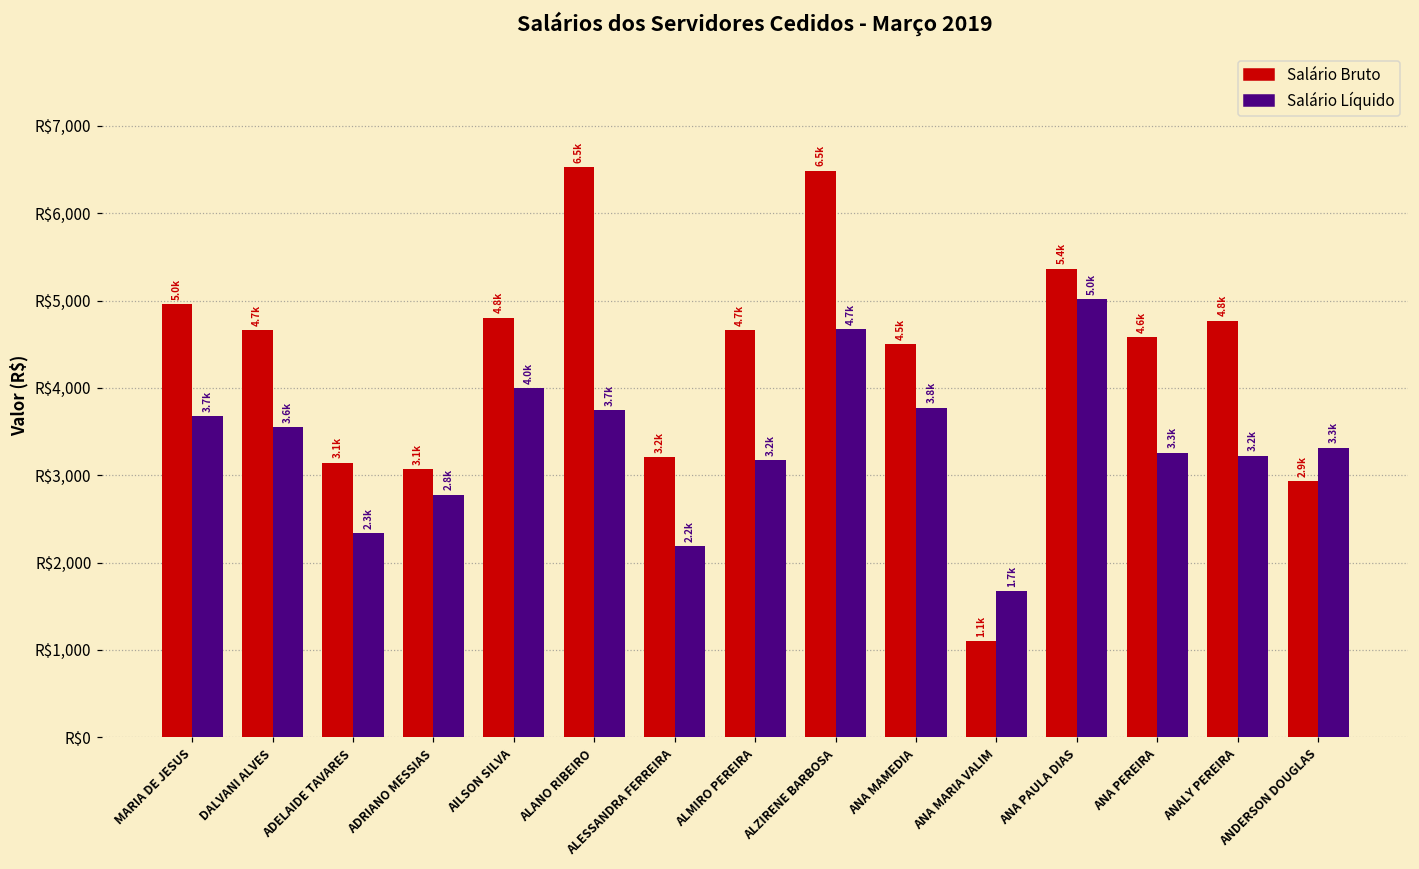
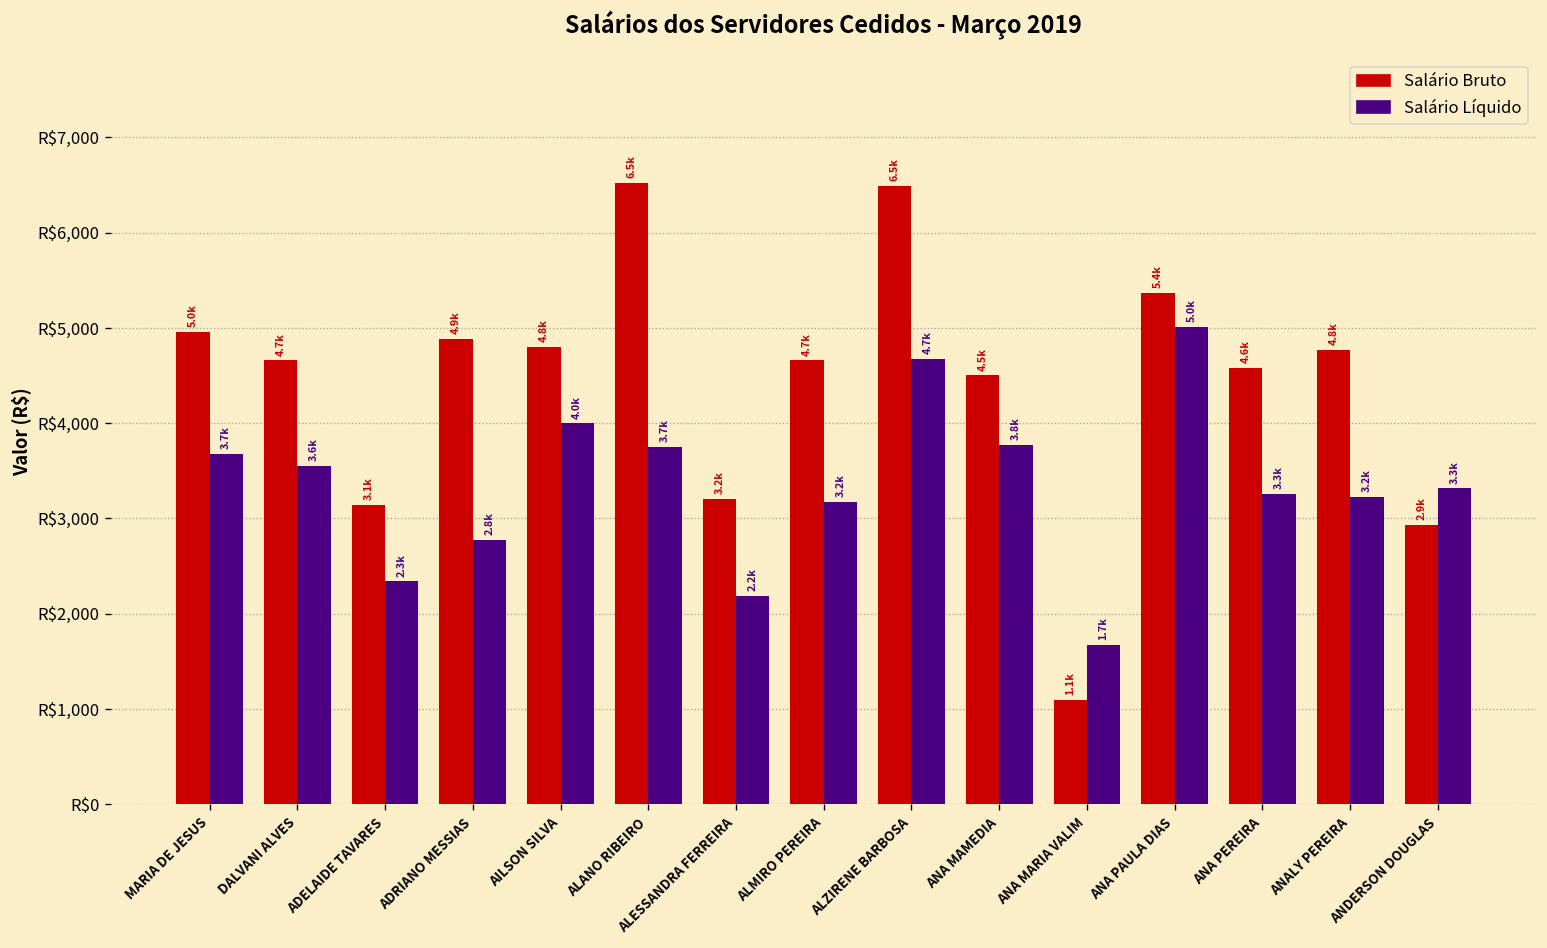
Salário Bruto, ADRIANO MESSIAS: 3.1k -> 4.9k
